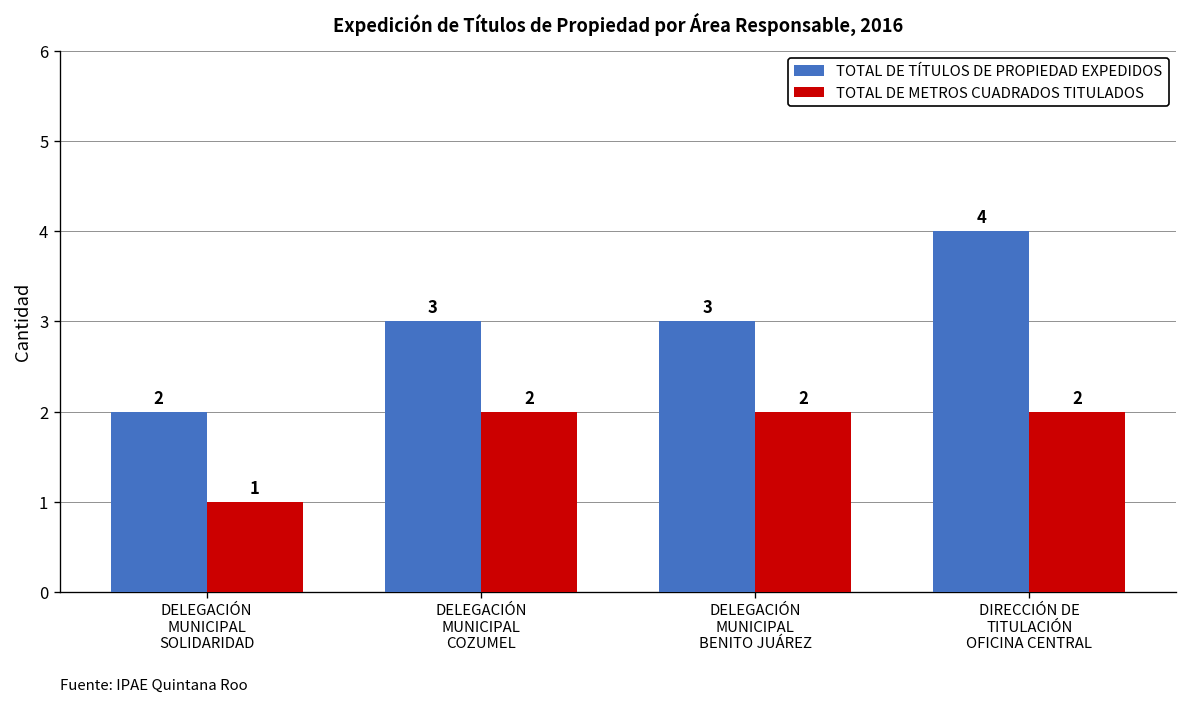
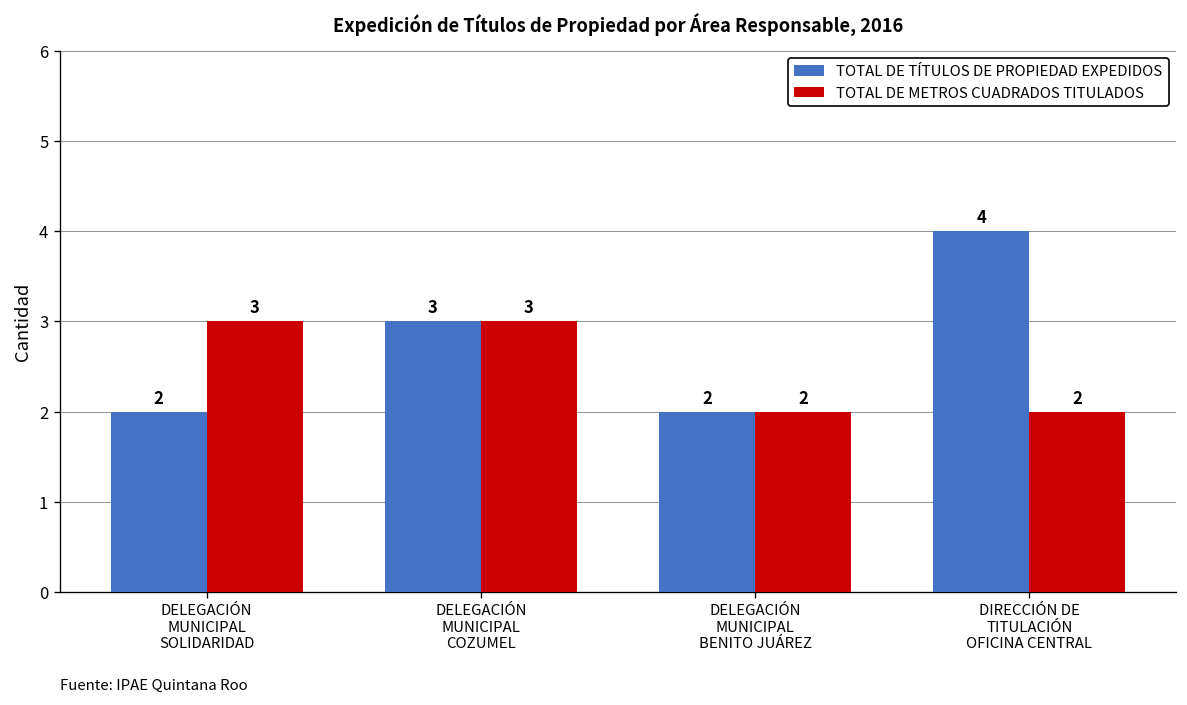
TOTAL DE METROS CUADRADOS TITULADOS, DELEGACIÓN MUNICIPAL SOLIDARIDAD: 1 -> 3
TOTAL DE METROS CUADRADOS TITULADOS, DELEGACIÓN MUNICIPAL COZUMEL: 2 -> 3
TOTAL DE TÍTULOS DE PROPIEDAD EXPEDIDOS, DELEGACIÓN MUNICIPAL BENITO JUÁREZ: 3 -> 2
